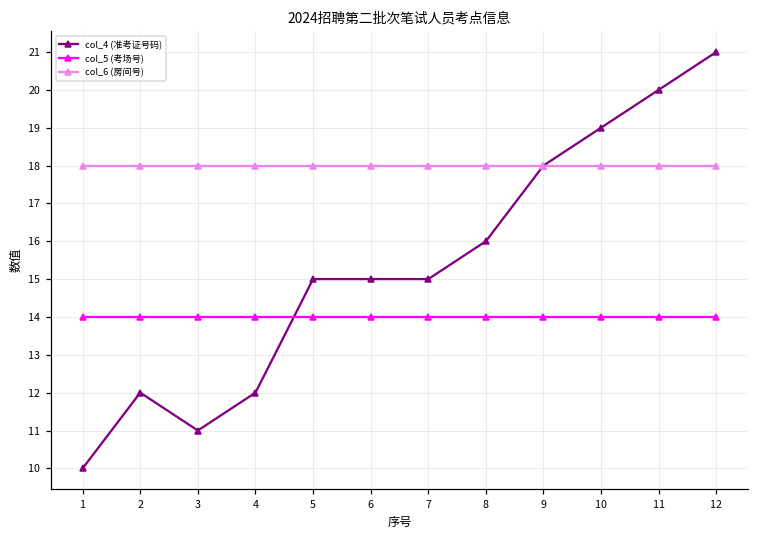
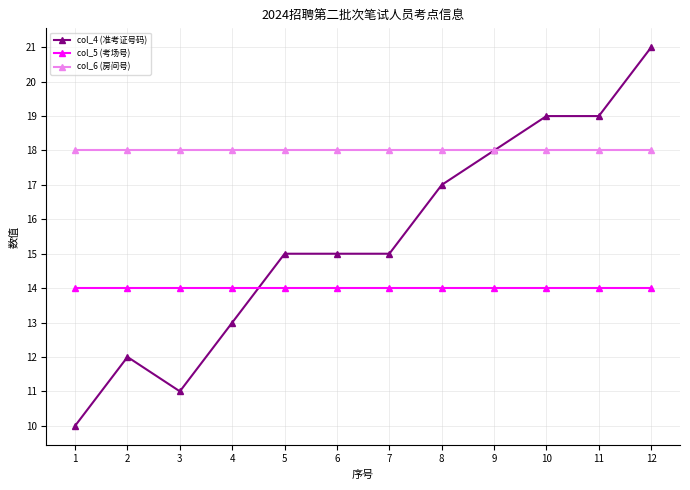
col_4 (准考证号码), 4: 12.0 -> 13.0
col_4 (准考证号码), 8: 16.0 -> 17.0
col_4 (准考证号码), 11: 20.0 -> 19.0
